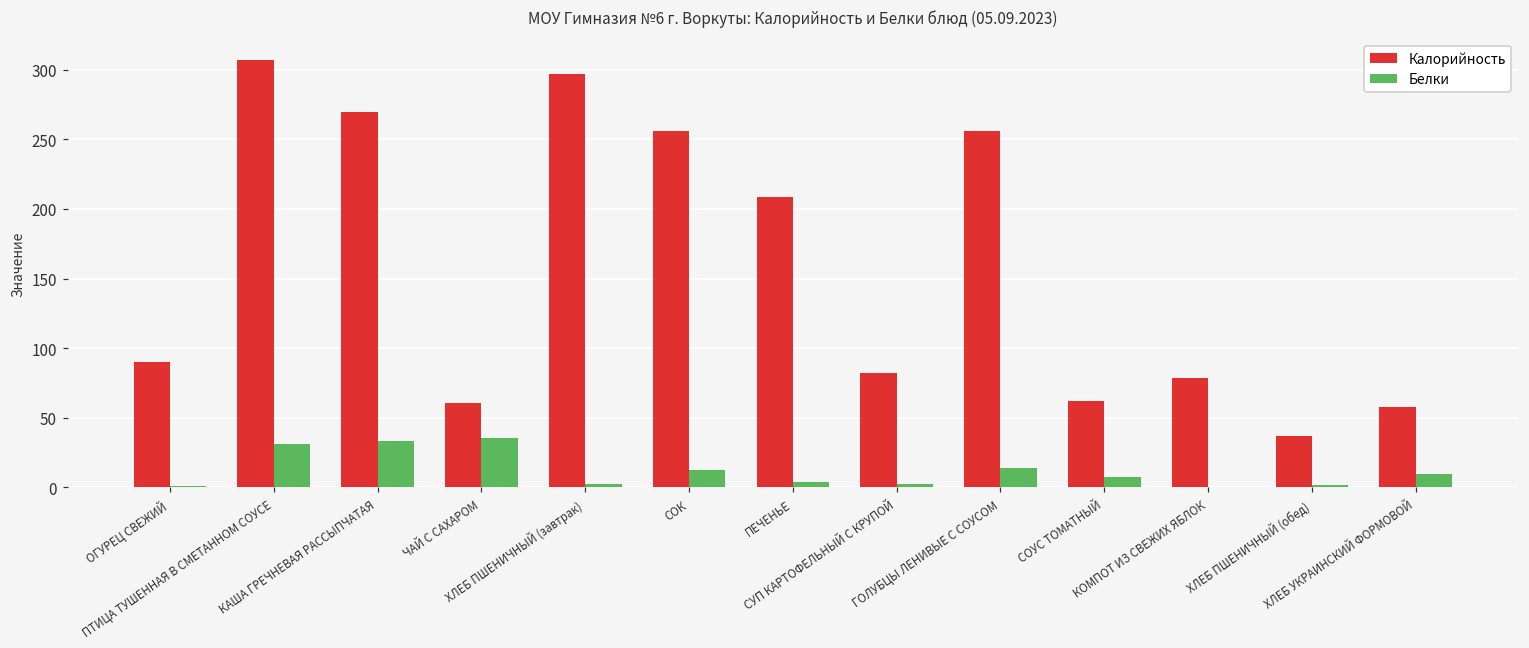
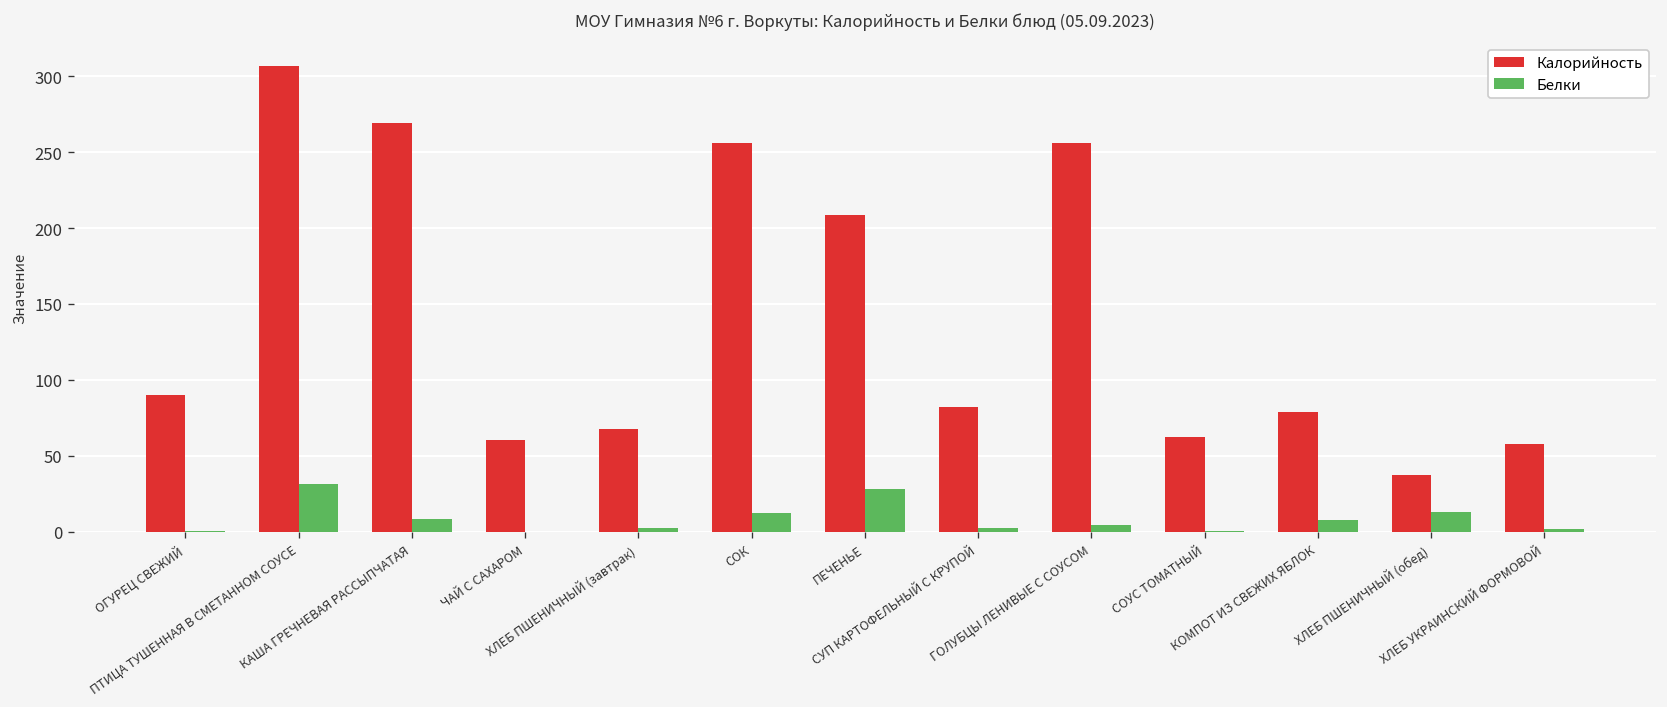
Белки, КАША ГРЕЧНЕВАЯ РАССЫПЧАТАЯ: 33 -> 9
Белки, ЧАЙ С САХАРОМ: 36 -> 0
Калорийность, ХЛЕБ ПШЕНИЧНЫЙ (завтрак): 297 -> 68
Белки, ПЕЧЕНЬЕ: 4 -> 28
Белки, ГОЛУБЦЫ ЛЕНИВЫЕ С СОУСОМ: 14 -> 5
Белки, СОУС ТОМАТНЫЙ: 7 -> 1
Белки, КОМПОТ ИЗ СВЕЖИХ ЯБЛОК: 0 -> 8
Белки, ХЛЕБ ПШЕНИЧНЫЙ (обед): 2 -> 13
Белки, ХЛЕБ УКРАИНСКИЙ ФОРМОВОЙ: 10 -> 2
